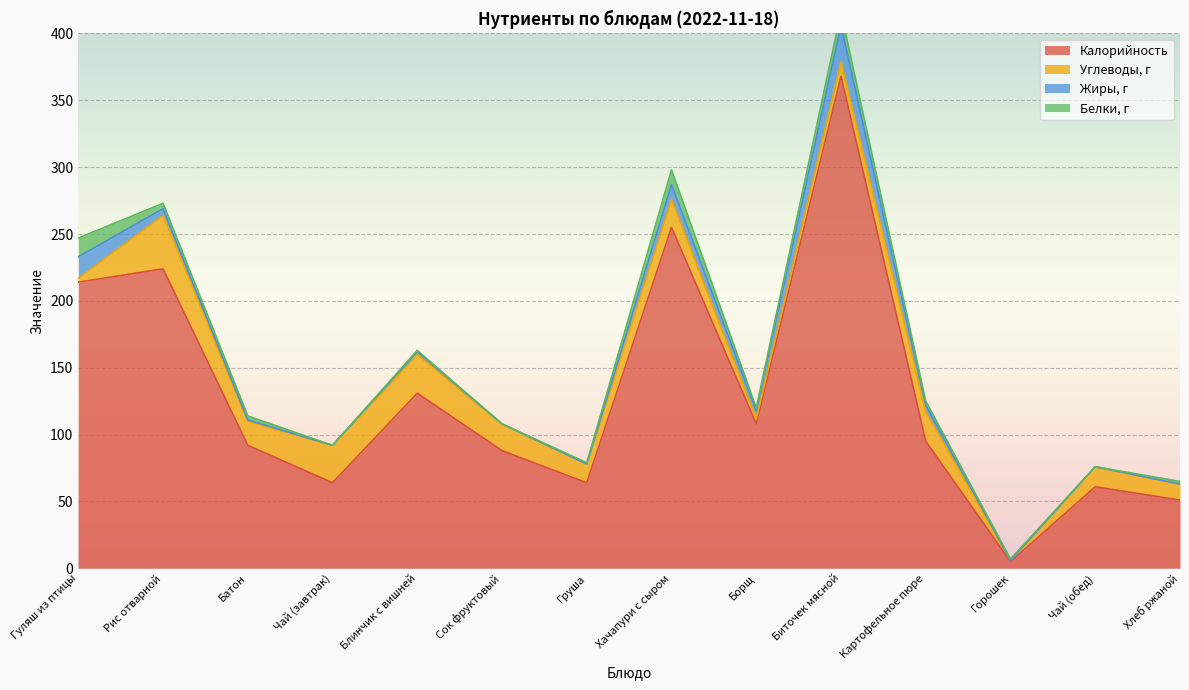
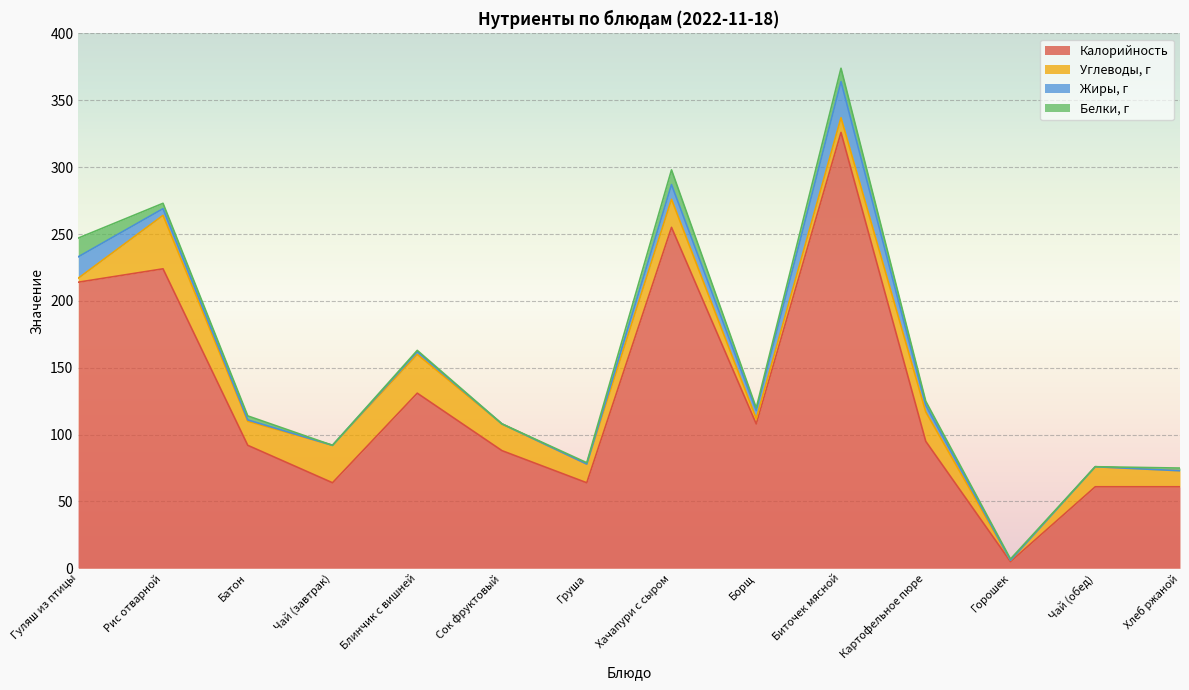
Калорийность, Биточек мясной: 368 -> 326
Калорийность, Хлеб ржаной: 51 -> 61
